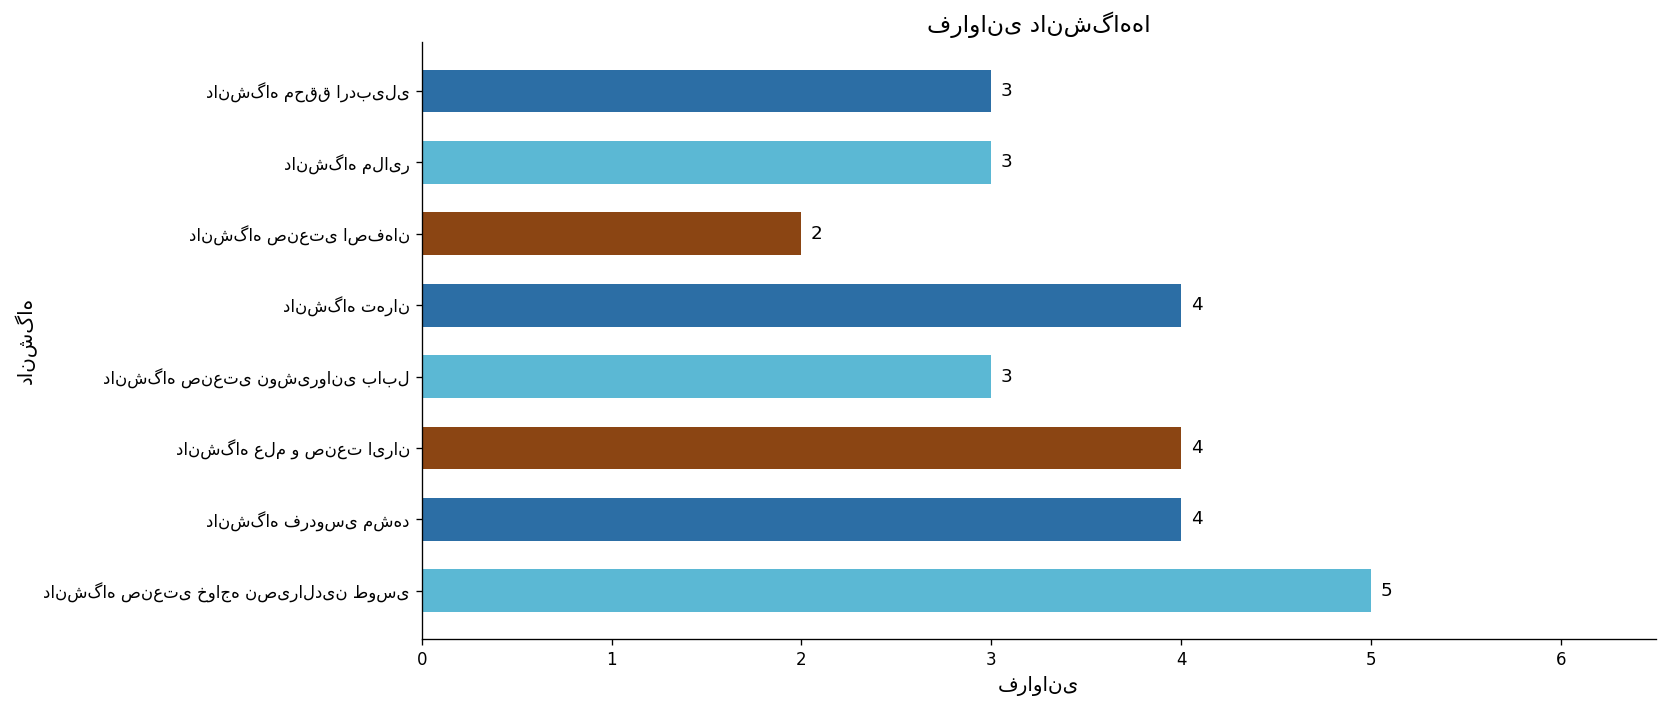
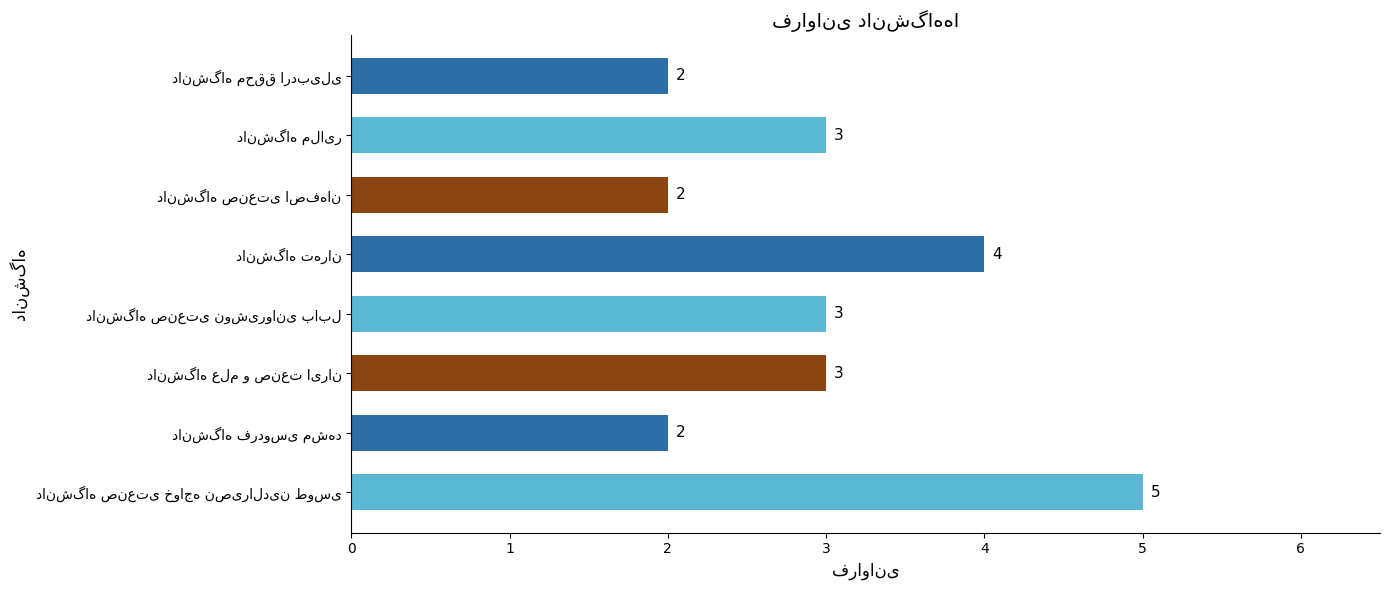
دانشگاه محقق اردبیلی: 3 -> 2
دانشگاه علم و صنعت ایران: 4 -> 3
دانشگاه فردوسی مشهد: 4 -> 2
